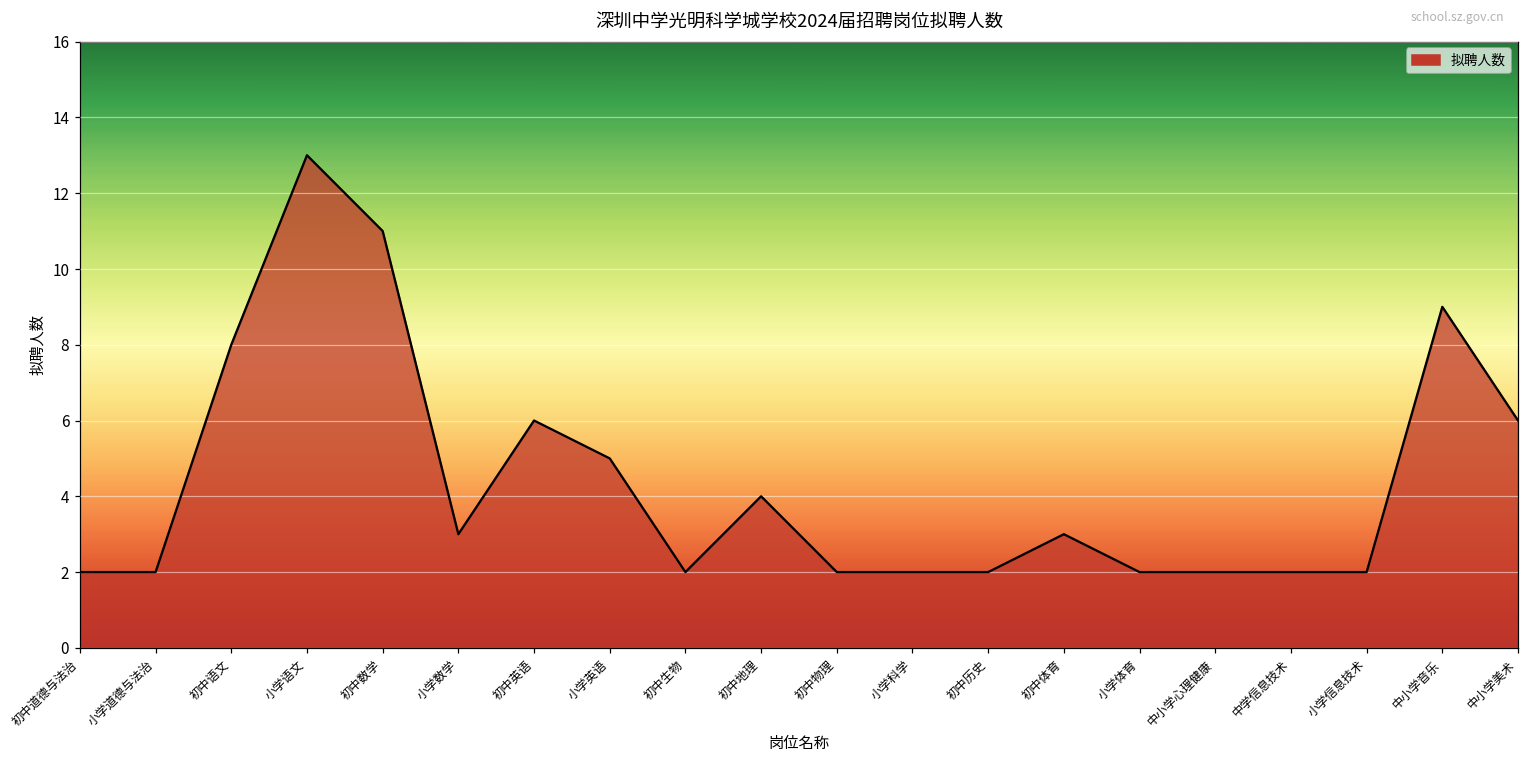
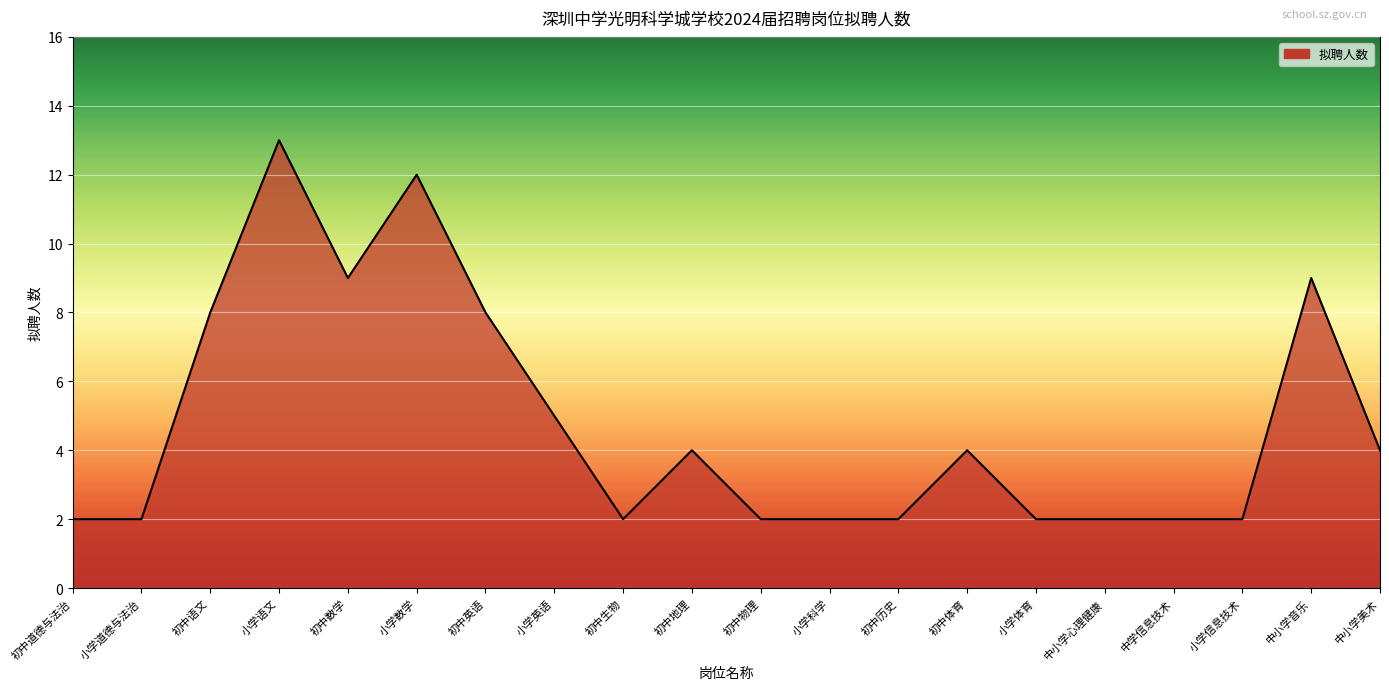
初中数学: 11 -> 9
小学数学: 3 -> 12
初中英语: 6 -> 8
初中体育: 3 -> 4
中小学美术: 6 -> 4
